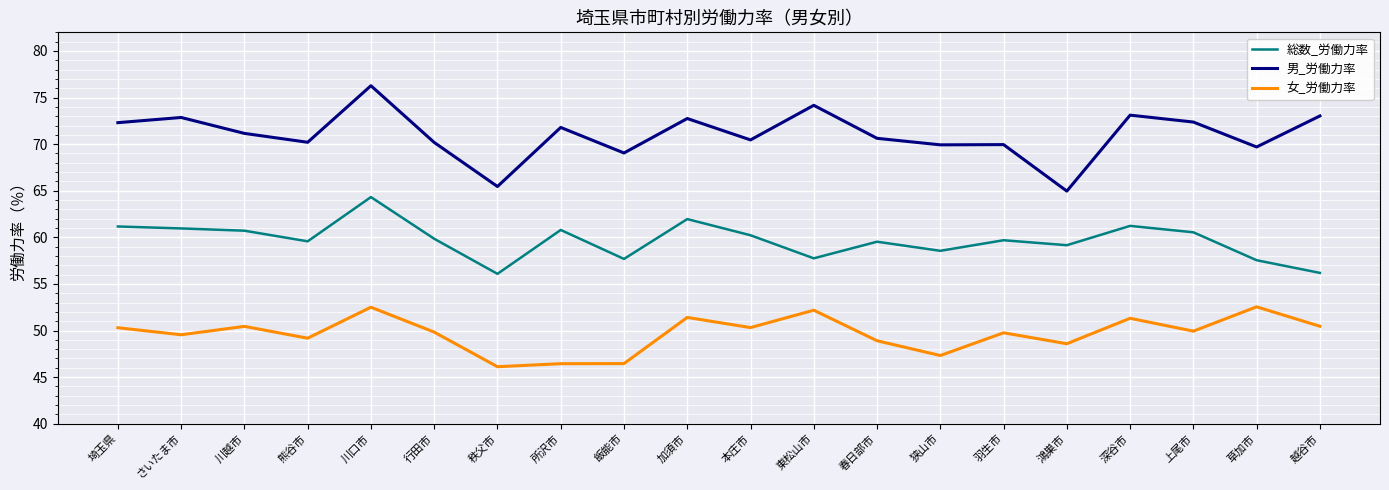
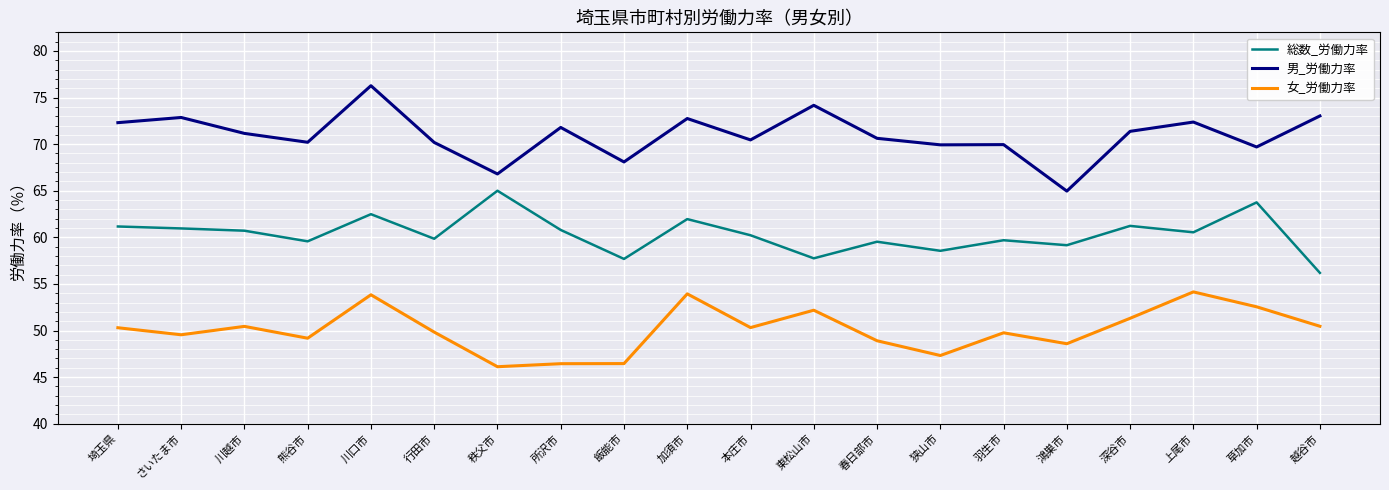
総数_労働力率, 川口市: 64 -> 62
女_労働力率, 川口市: 53 -> 54
総数_労働力率, 秩父市: 56 -> 65
男_労働力率, 秩父市: 65 -> 67
男_労働力率, 飯能市: 69 -> 68
女_労働力率, 加須市: 51 -> 54
男_労働力率, 深谷市: 73 -> 71
女_労働力率, 上尾市: 50 -> 54
総数_労働力率, 草加市: 58 -> 64
